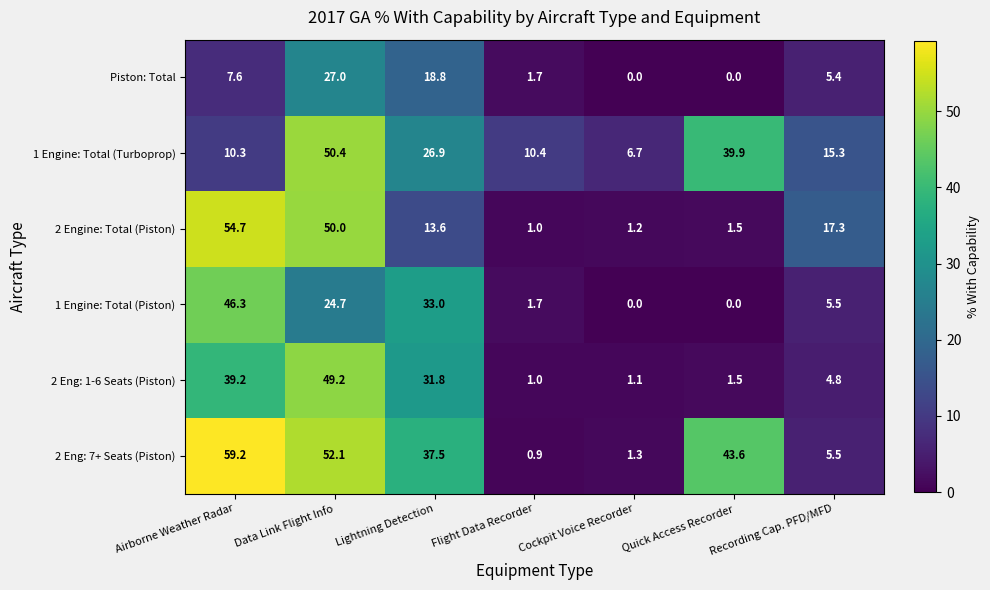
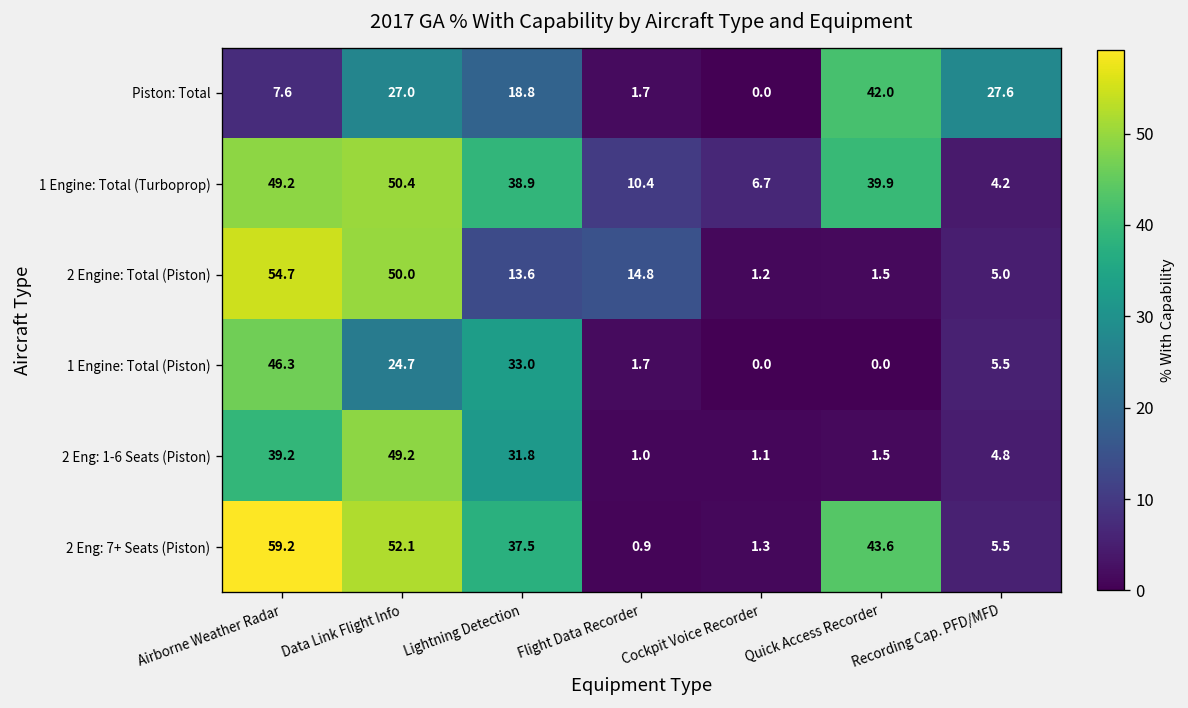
Piston: Total, Quick Access Recorder: 0.0 -> 42.0
Piston: Total, Recording Cap. PFD/MFD: 5.4 -> 27.6
1 Engine: Total (Turboprop), Airborne Weather Radar: 10.3 -> 49.2
1 Engine: Total (Turboprop), Lightning Detection: 26.9 -> 38.9
1 Engine: Total (Turboprop), Recording Cap. PFD/MFD: 15.3 -> 4.2
2 Engine: Total (Piston), Flight Data Recorder: 1.0 -> 14.8
2 Engine: Total (Piston), Recording Cap. PFD/MFD: 17.3 -> 5.0
